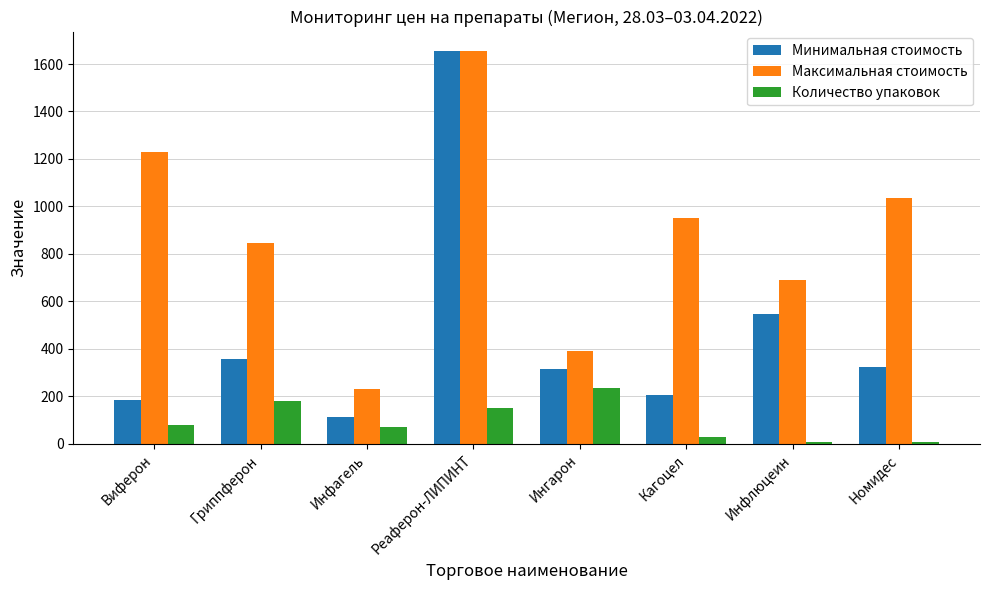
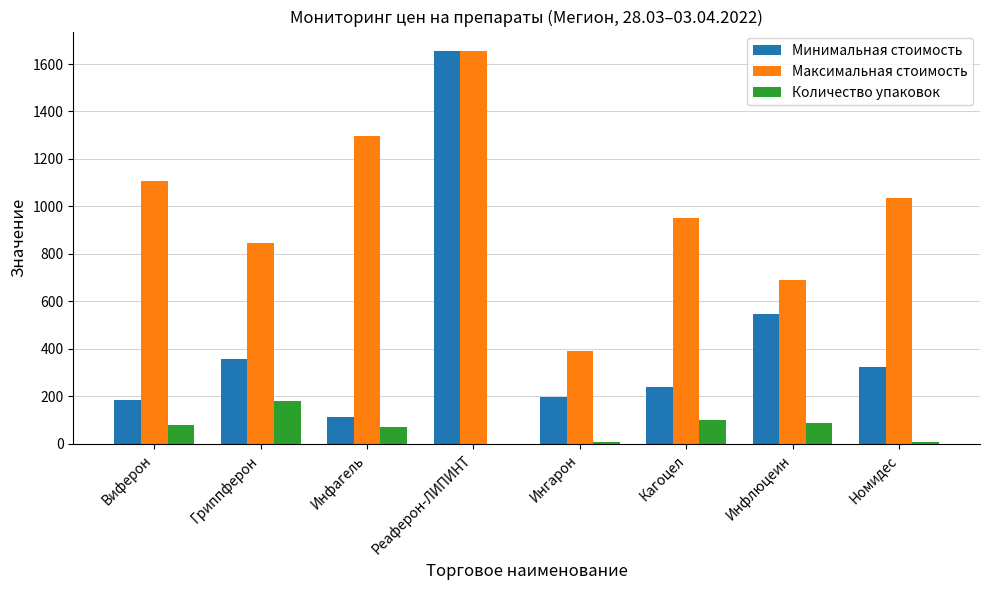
Максимальная стоимость, Виферон: 1230 -> 1110
Максимальная стоимость, Инфагель: 230 -> 1300
Количество упаковок, Реаферон-ЛИПИНТ: 150 -> 0
Минимальная стоимость, Ингарон: 320 -> 200
Количество упаковок, Ингарон: 240 -> 10
Минимальная стоимость, Кагоцел: 210 -> 240
Количество упаковок, Кагоцел: 30 -> 100
Количество упаковок, Инфлюцеин: 10 -> 90
